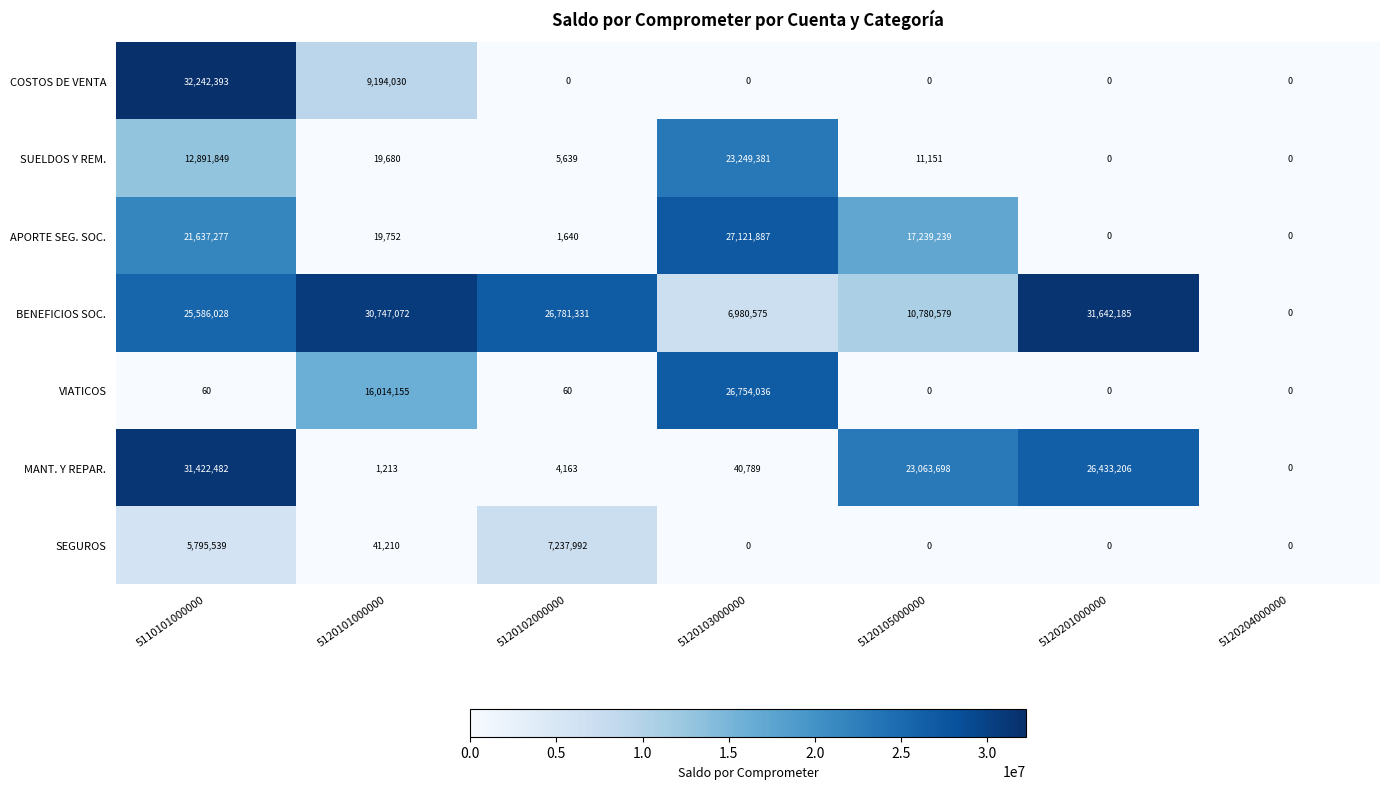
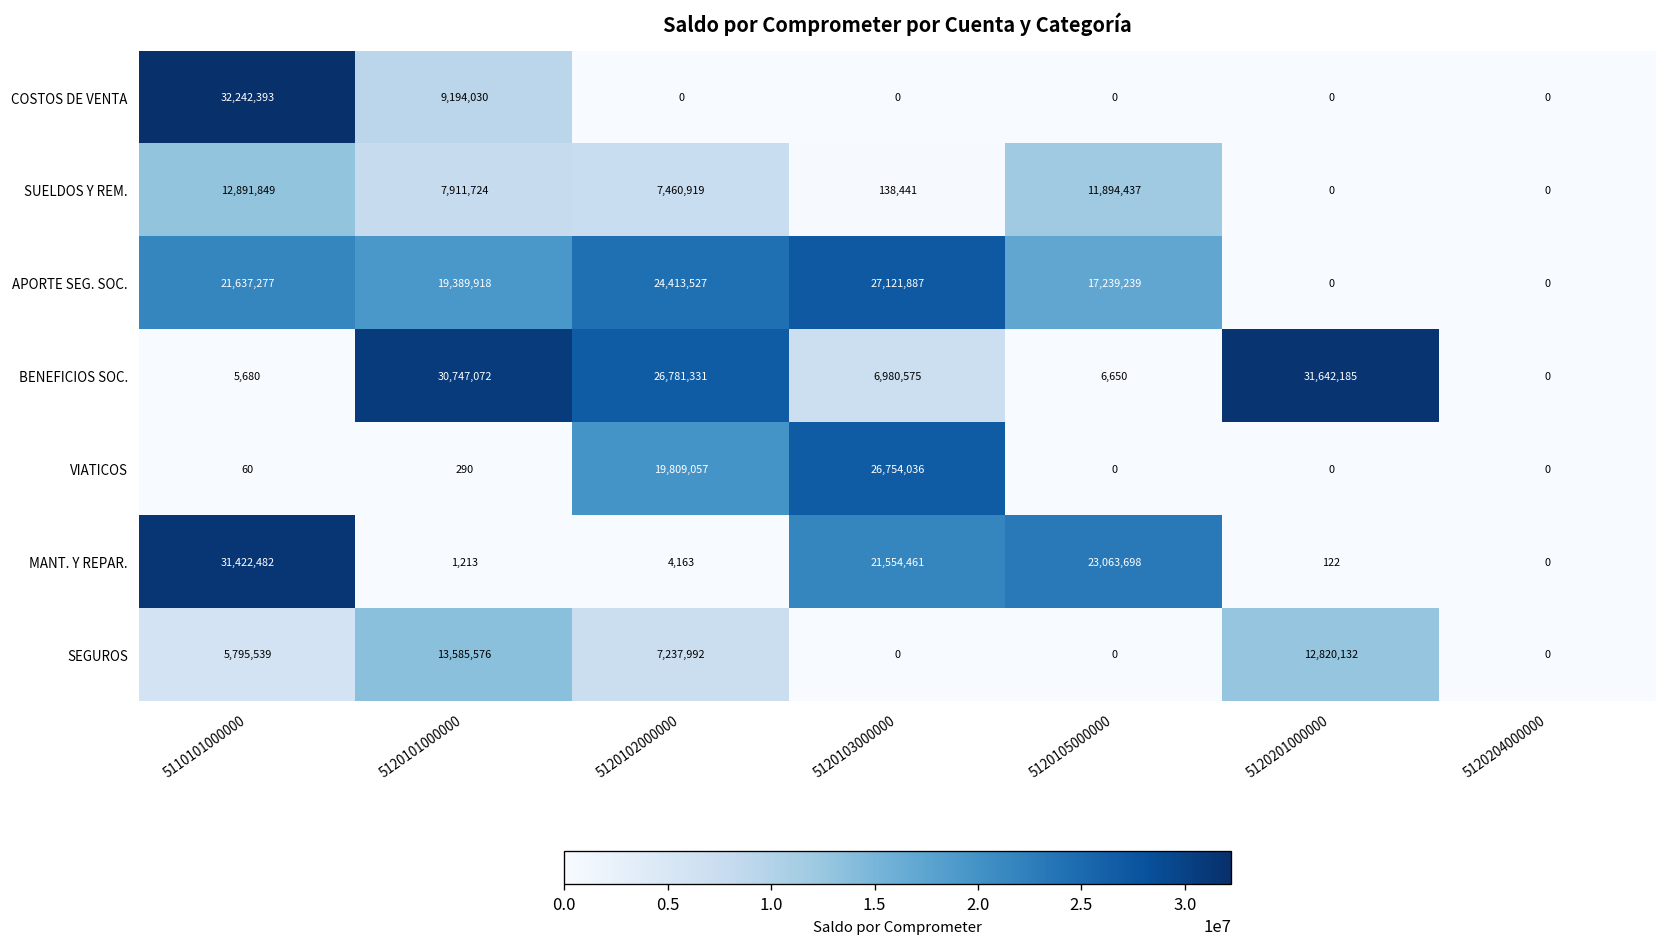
SUELDOS Y REM., 5120101000000: 19,680 -> 7,911,724
SUELDOS Y REM., 5120102000000: 5,639 -> 7,460,919
SUELDOS Y REM., 5120103000000: 23,249,381 -> 138,441
SUELDOS Y REM., 5120105000000: 11,151 -> 11,894,437
APORTE SEG. SOC., 5120101000000: 19,752 -> 19,389,918
APORTE SEG. SOC., 5120102000000: 1,640 -> 24,413,527
BENEFICIOS SOC., 5110101000000: 25,586,028 -> 5,680
BENEFICIOS SOC., 5120105000000: 10,780,579 -> 6,650
VIATICOS, 5120101000000: 16,014,155 -> 290
VIATICOS, 5120102000000: 60 -> 19,809,057
MANT. Y REPAR., 5120103000000: 40,789 -> 21,554,461
MANT. Y REPAR., 5120201000000: 26,433,206 -> 122
SEGUROS, 5120101000000: 41,210 -> 13,585,576
SEGUROS, 5120201000000: 0 -> 12,820,132
